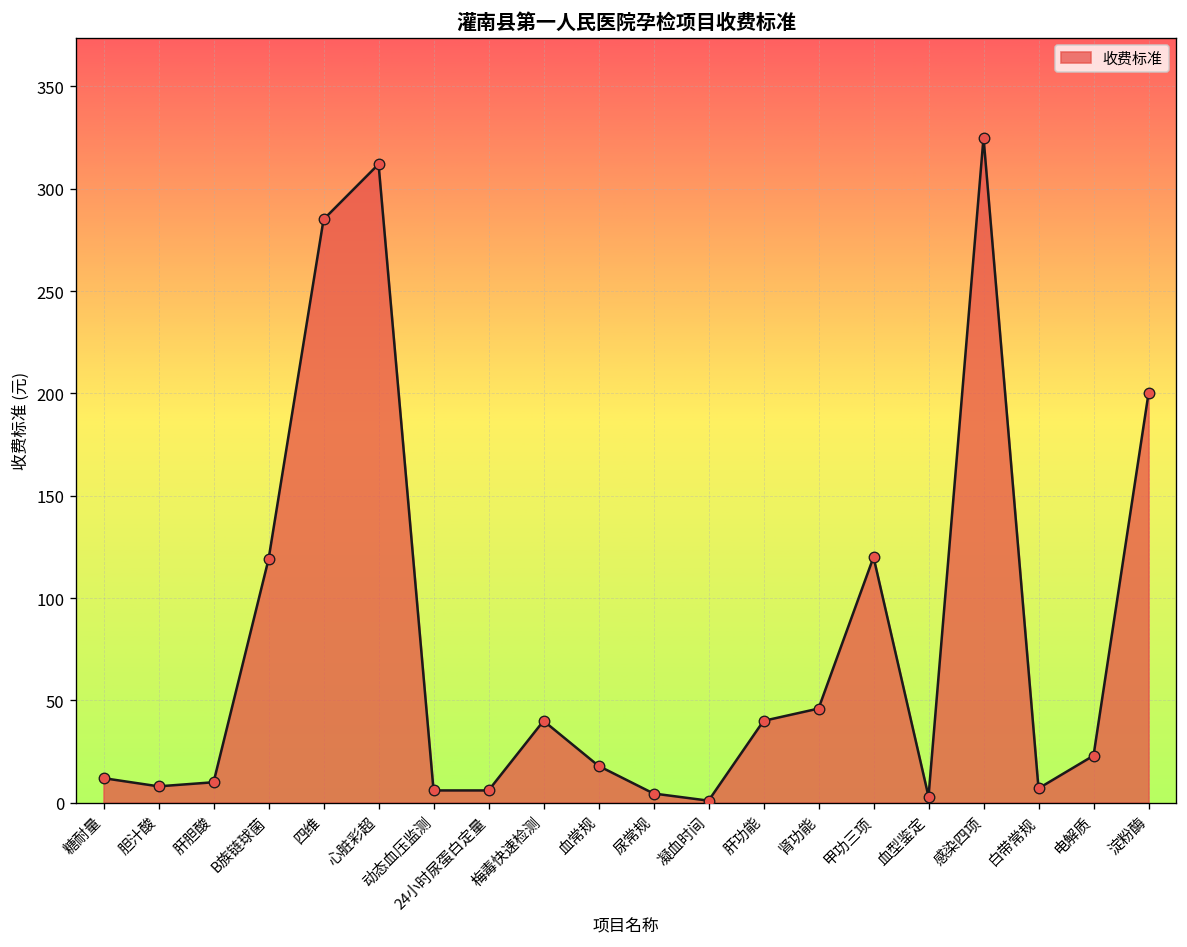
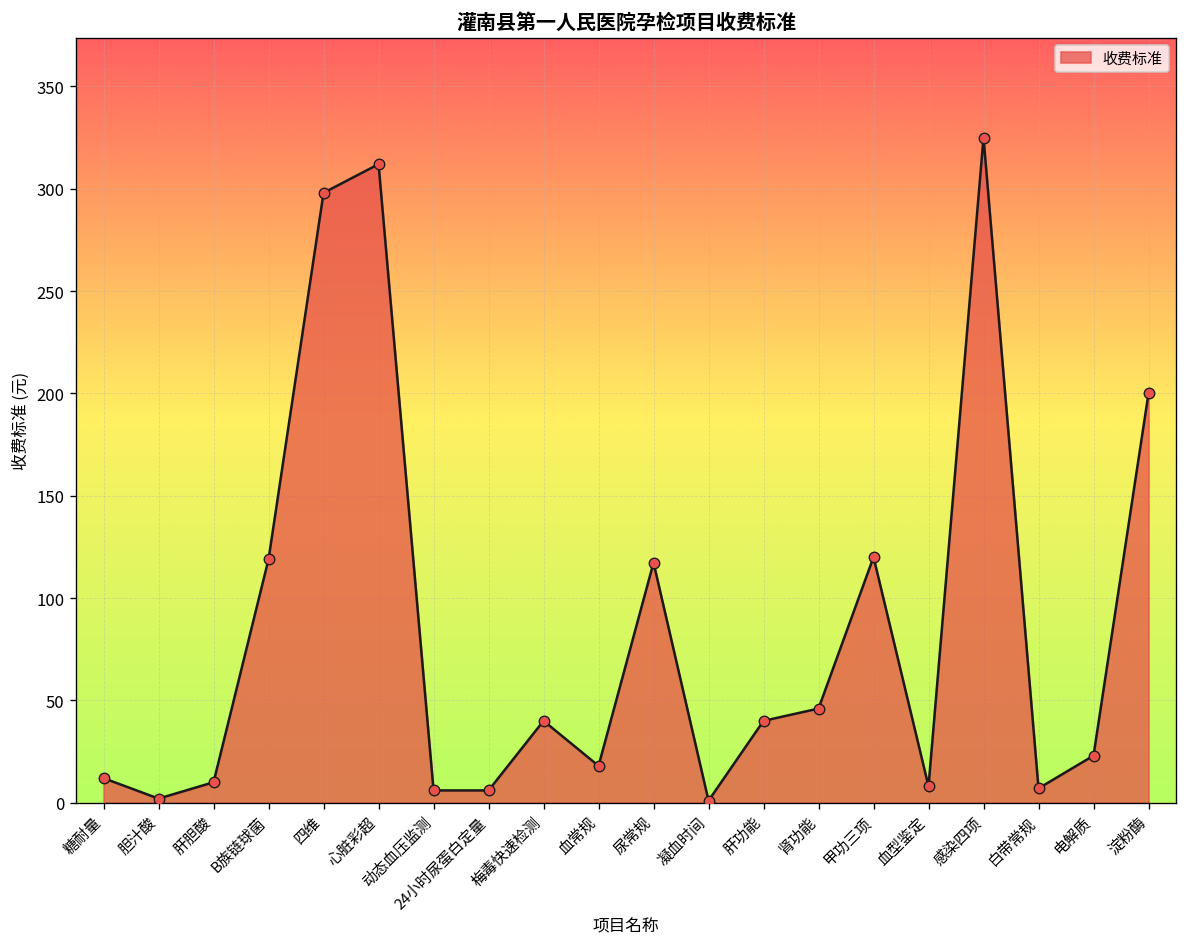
胆汁酸: 8 -> 2
四维: 285 -> 298
尿常规: 5 -> 117
血型鉴定: 3 -> 8
